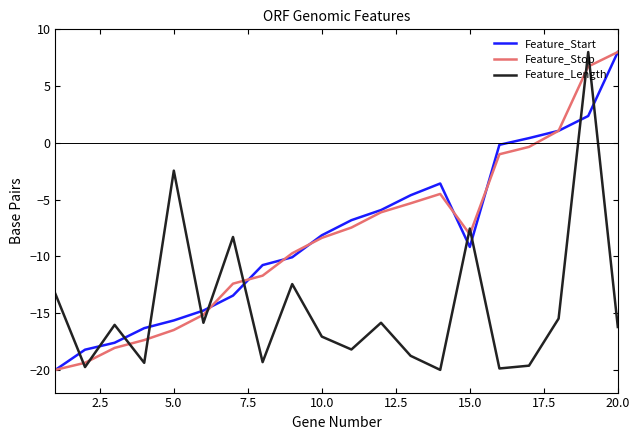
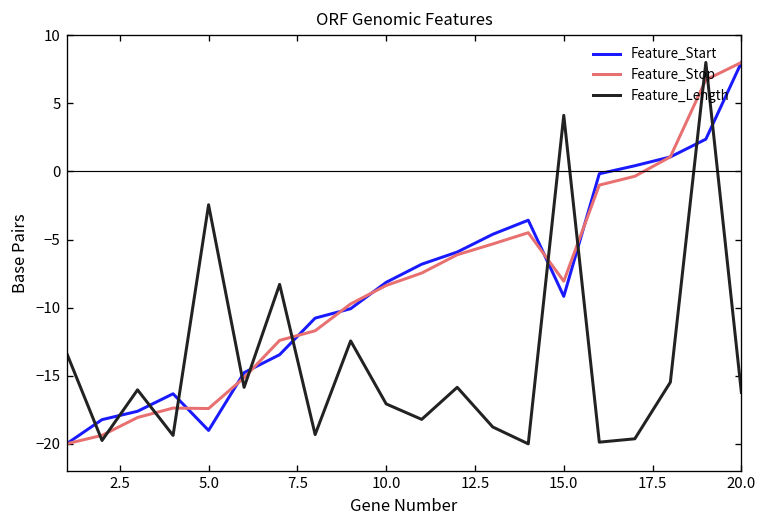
Feature_Start, 5.0: -15.6 -> -19.0
Feature_Stop, 5.0: -16.5 -> -17.4
Feature_Length, 15.0: -7.5 -> 4.1
